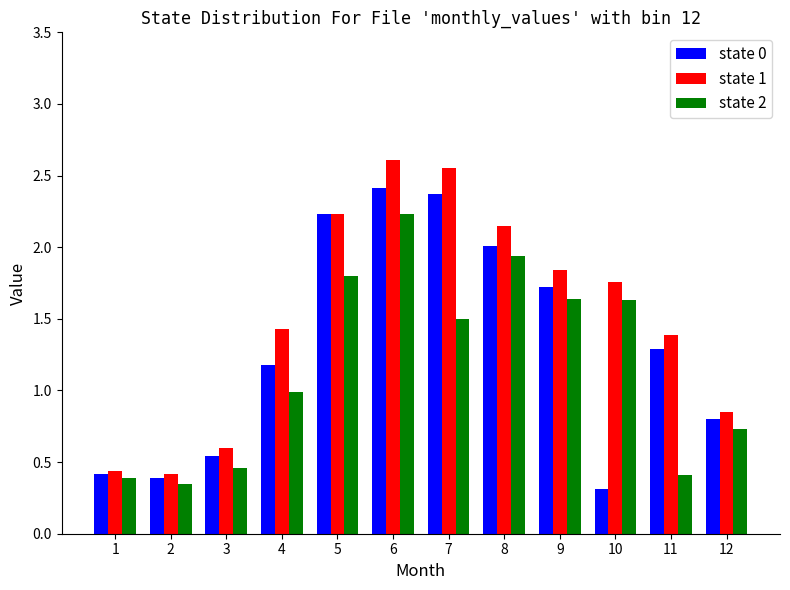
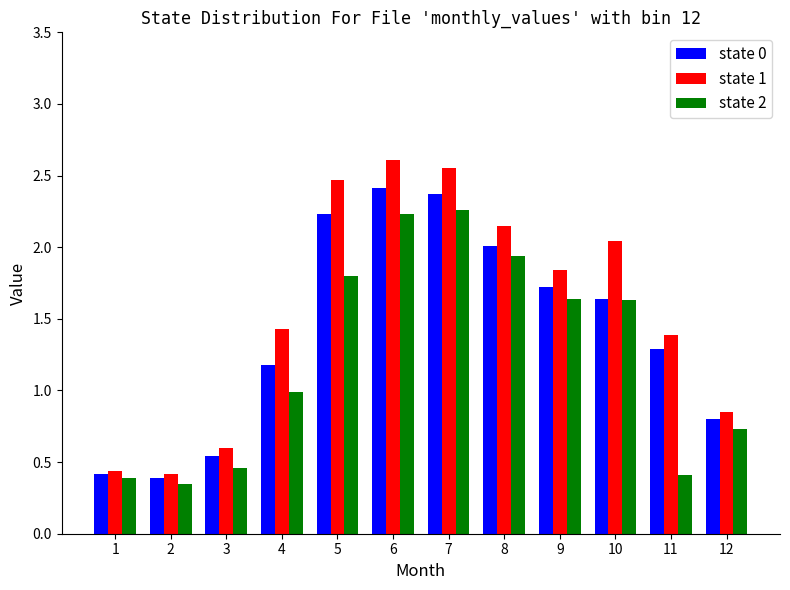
state 1, 5: 2.23 -> 2.47
state 2, 7: 1.50 -> 2.26
state 0, 10: 0.31 -> 1.64
state 1, 10: 1.76 -> 2.04
